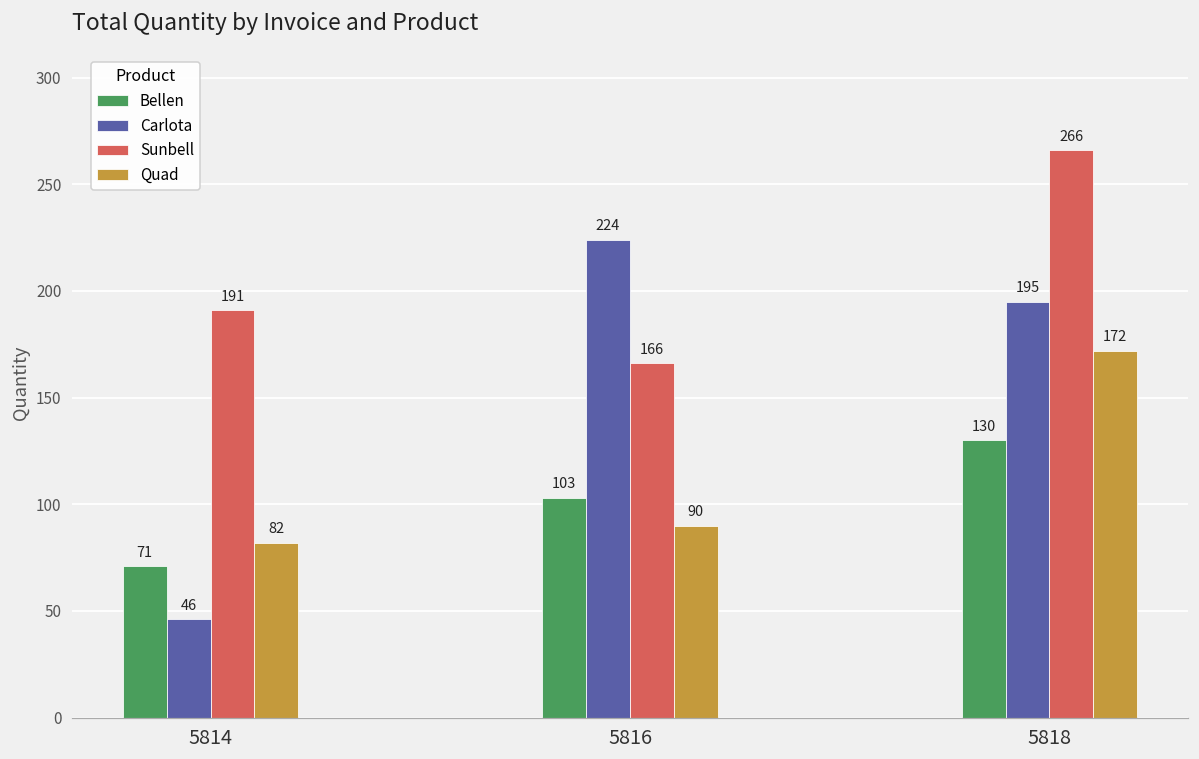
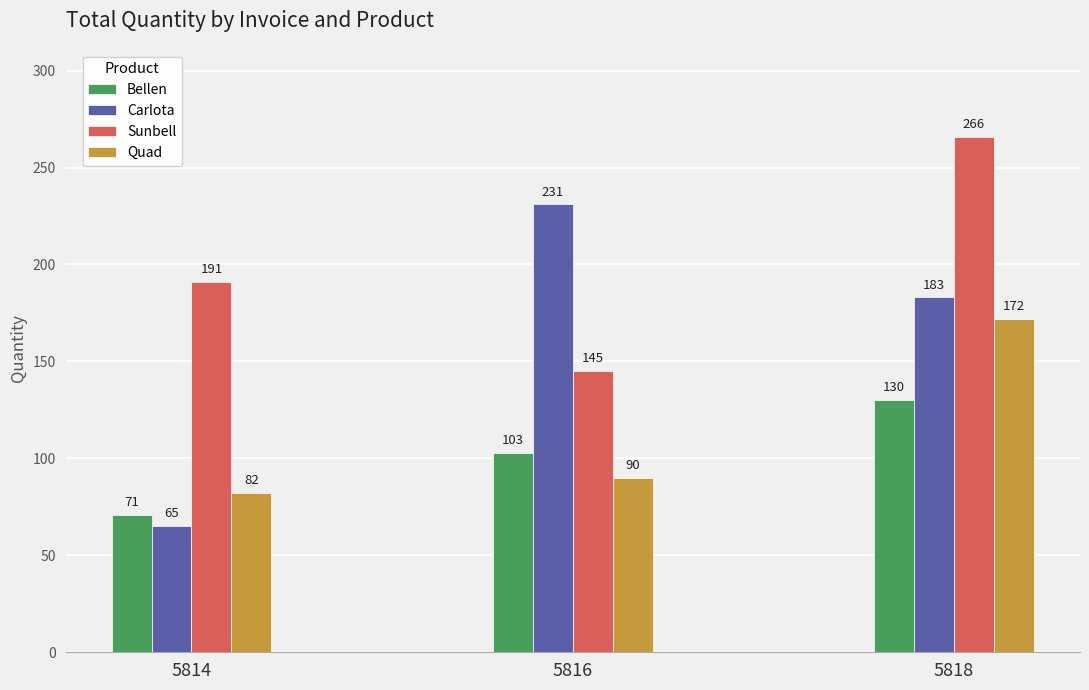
Carlota, 5814: 46 -> 65
Carlota, 5816: 224 -> 231
Sunbell, 5816: 166 -> 145
Carlota, 5818: 195 -> 183
